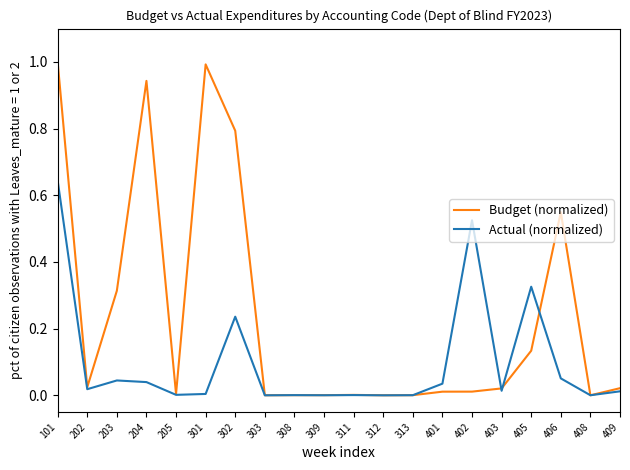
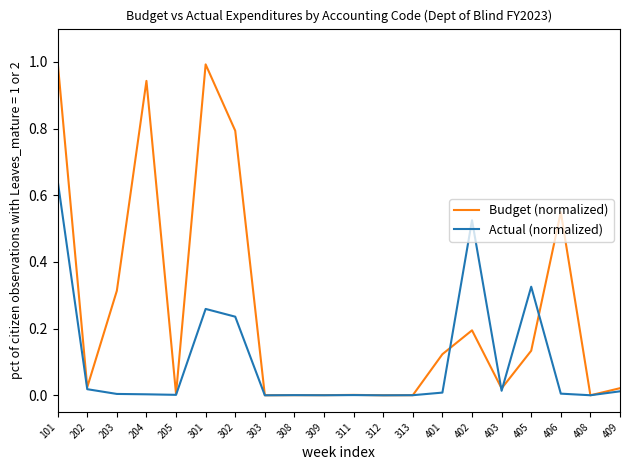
Actual (normalized), 203: 0.04 -> 0.00
Actual (normalized), 204: 0.04 -> 0.00
Actual (normalized), 301: 0.00 -> 0.26
Budget (normalized), 401: 0.01 -> 0.12
Actual (normalized), 401: 0.03 -> 0.01
Budget (normalized), 402: 0.01 -> 0.19
Actual (normalized), 406: 0.05 -> 0.01
